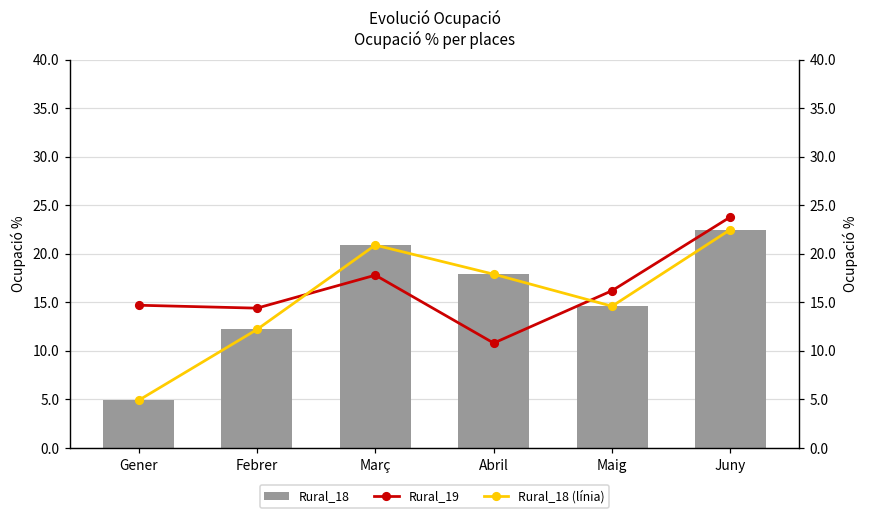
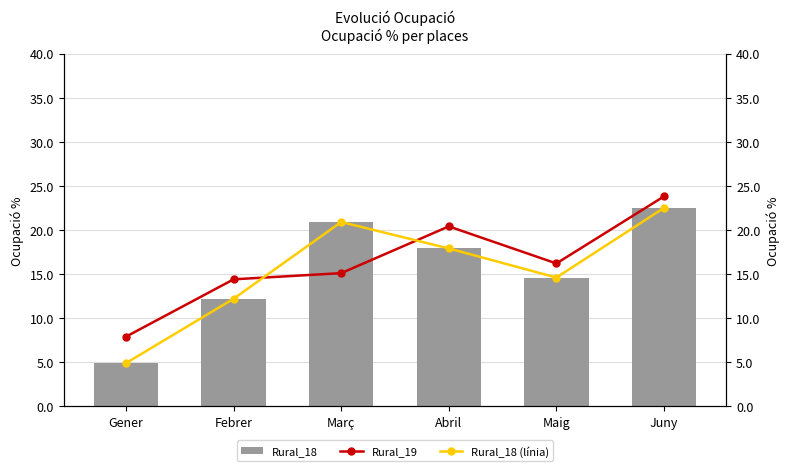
Rural_19, Gener: 15 -> 8
Rural_19, Març: 18 -> 15
Rural_19, Abril: 11 -> 20
